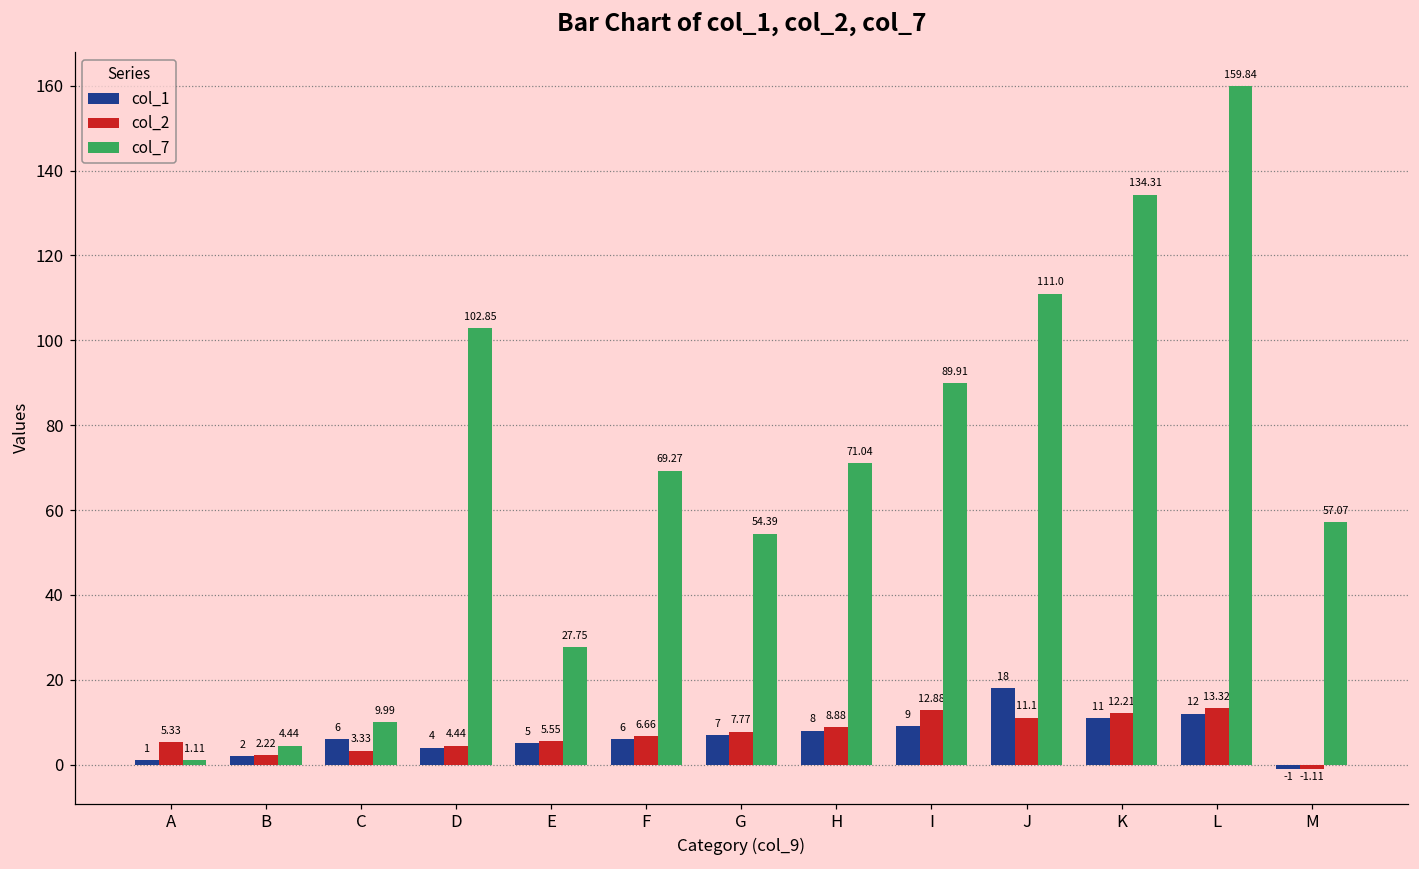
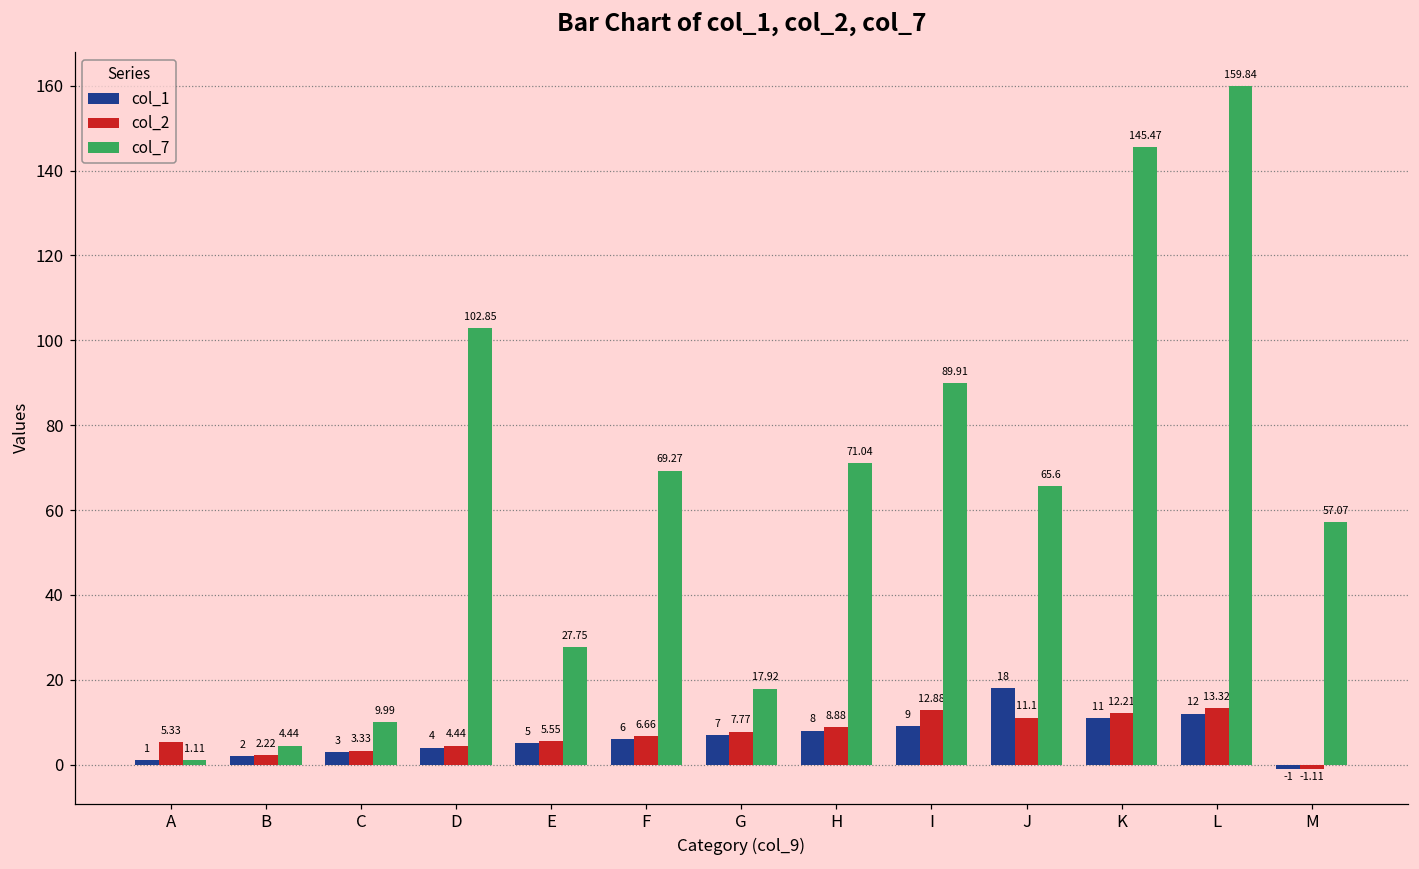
col_1, C: 6 -> 3
col_7, G: 54.39 -> 17.92
col_7, J: 111.0 -> 65.6
col_7, K: 134.31 -> 145.47
